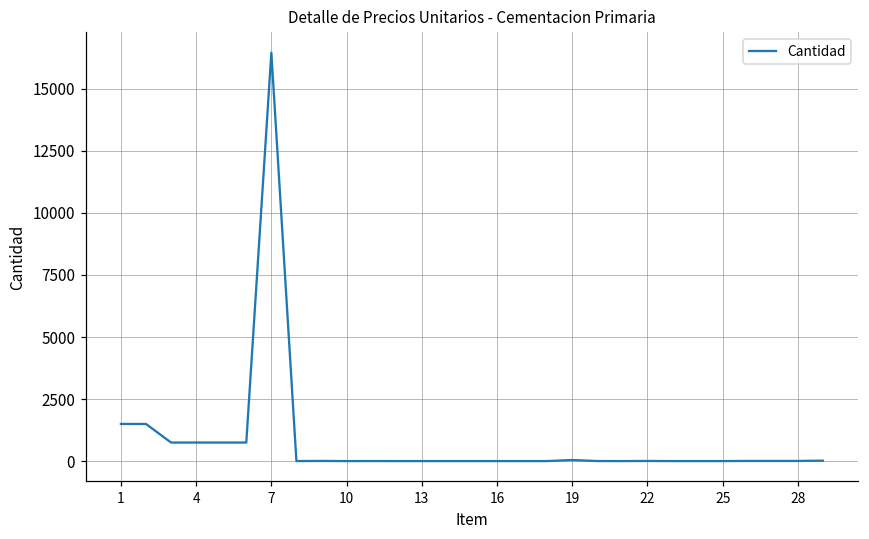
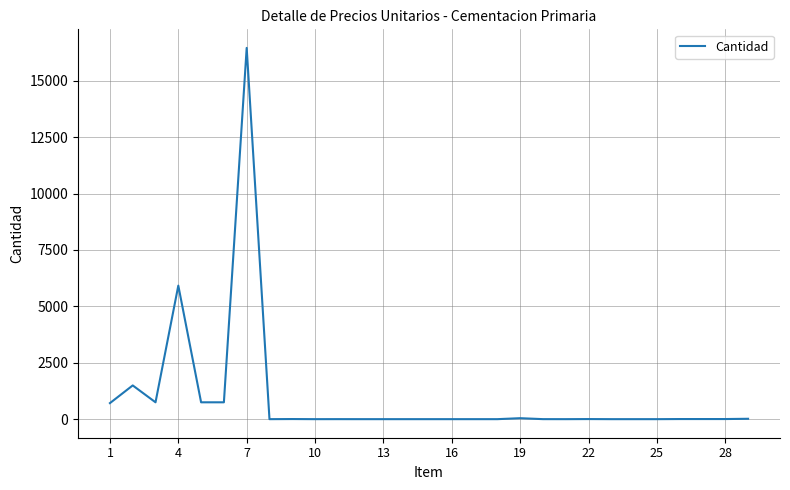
1: 1500 -> 700
4: 700 -> 5900
